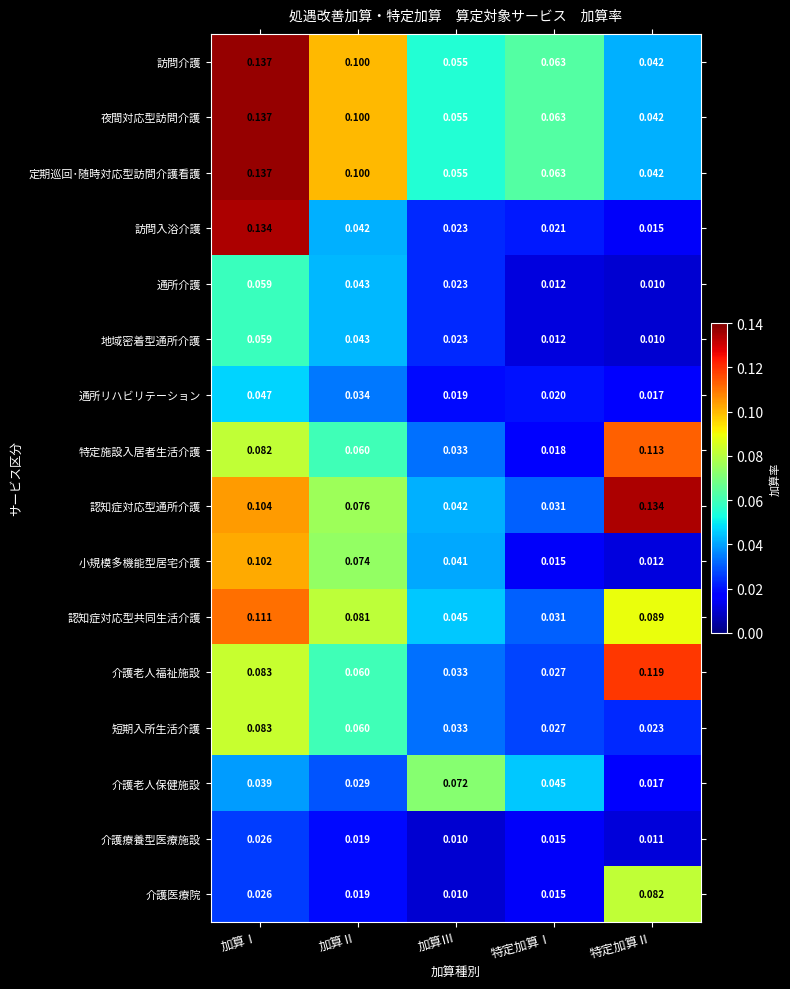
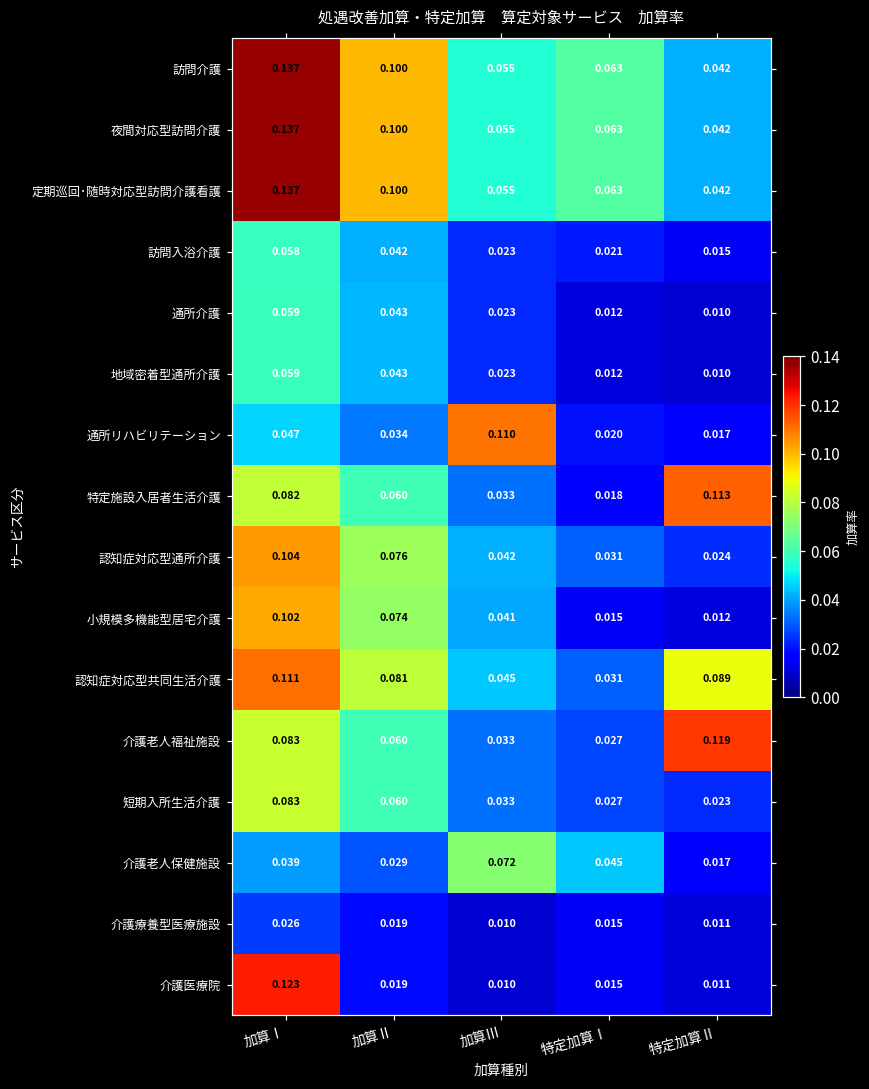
訪問入浴介護, 加算Ⅰ: 0.134 -> 0.058
通所リハビリテーション, 加算Ⅲ: 0.019 -> 0.110
認知症対応型通所介護, 特定加算Ⅱ: 0.134 -> 0.024
介護医療院, 加算Ⅰ: 0.026 -> 0.123
介護医療院, 特定加算Ⅱ: 0.082 -> 0.011
